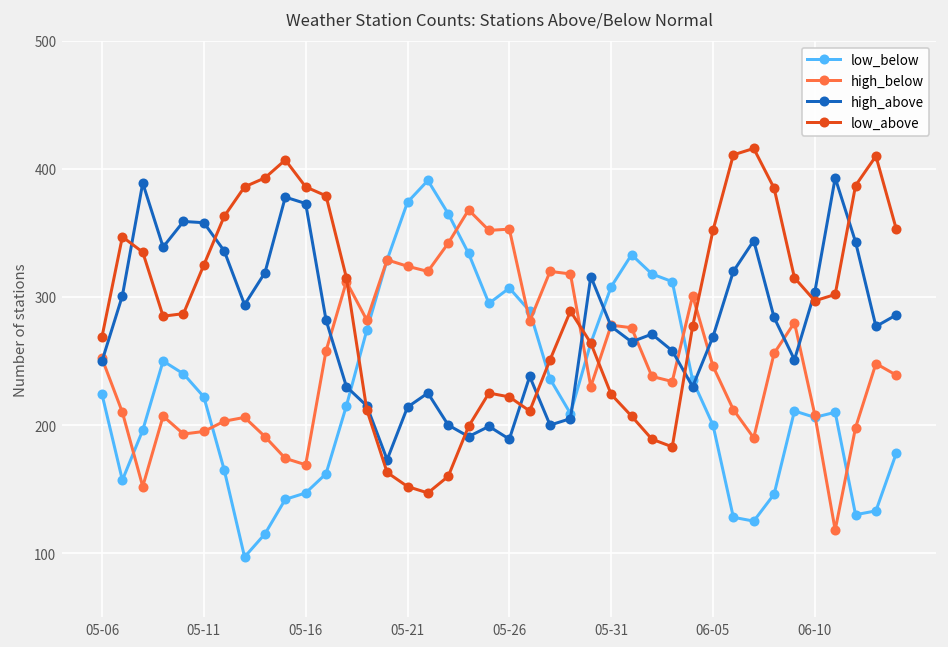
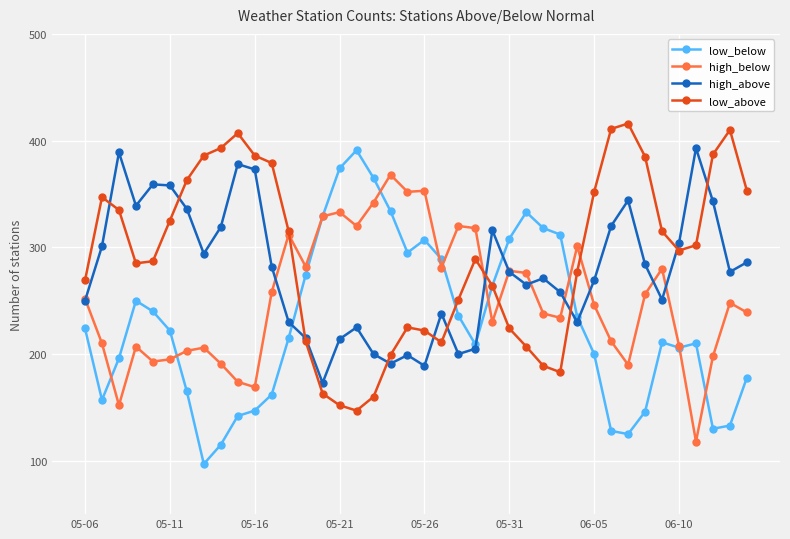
high_below, 05-21: 324 -> 333
